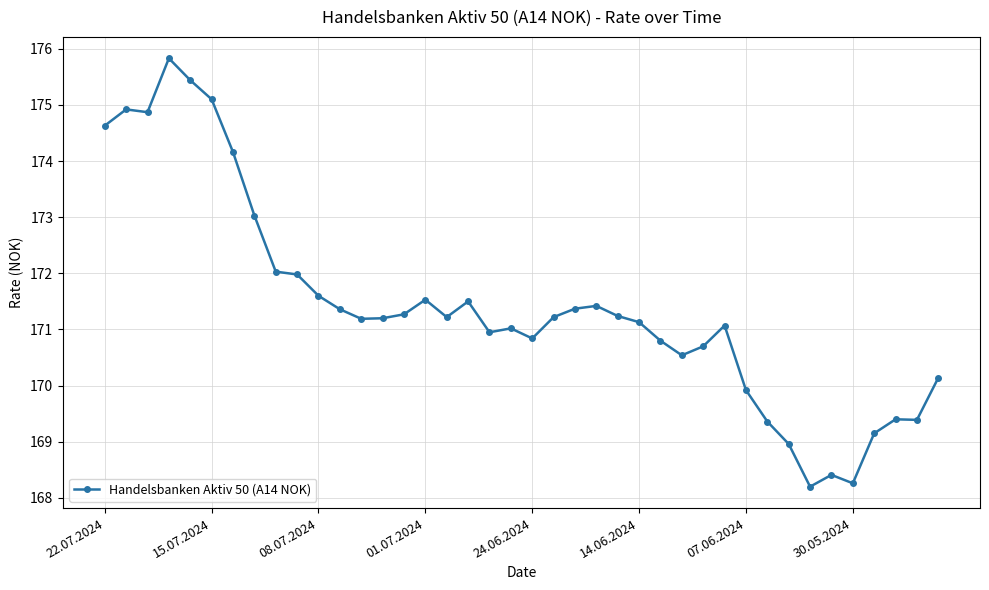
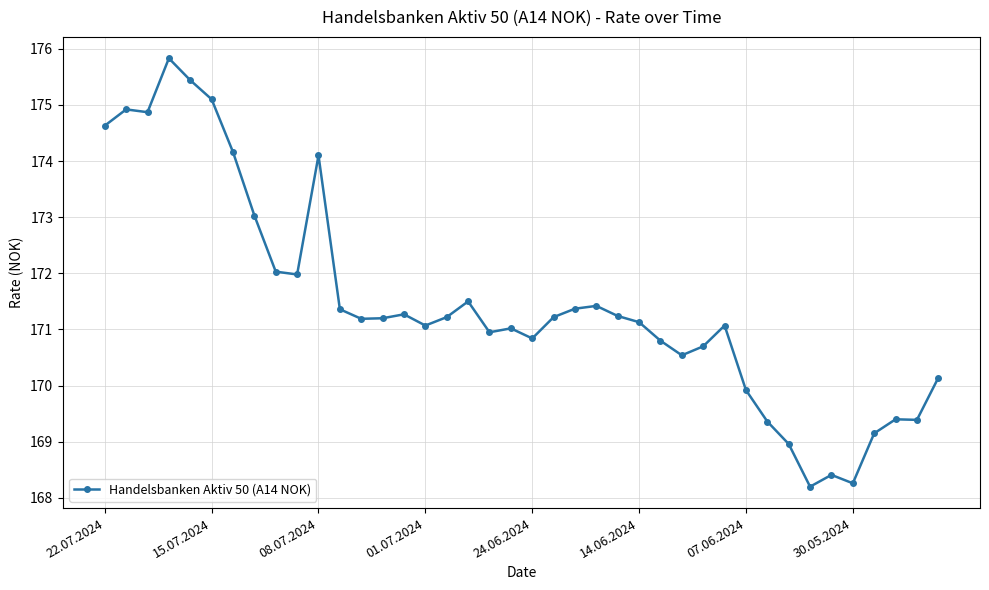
08.07.2024: 171.6 -> 174.1
01.07.2024: 171.5 -> 171.1
